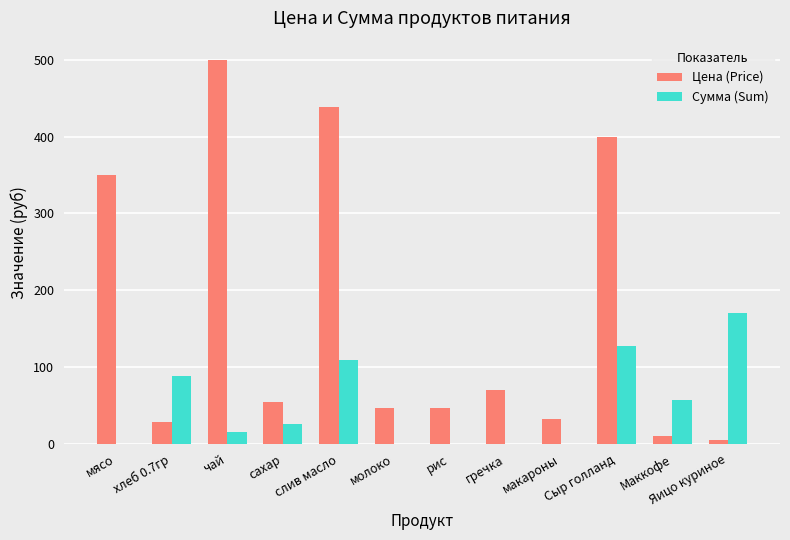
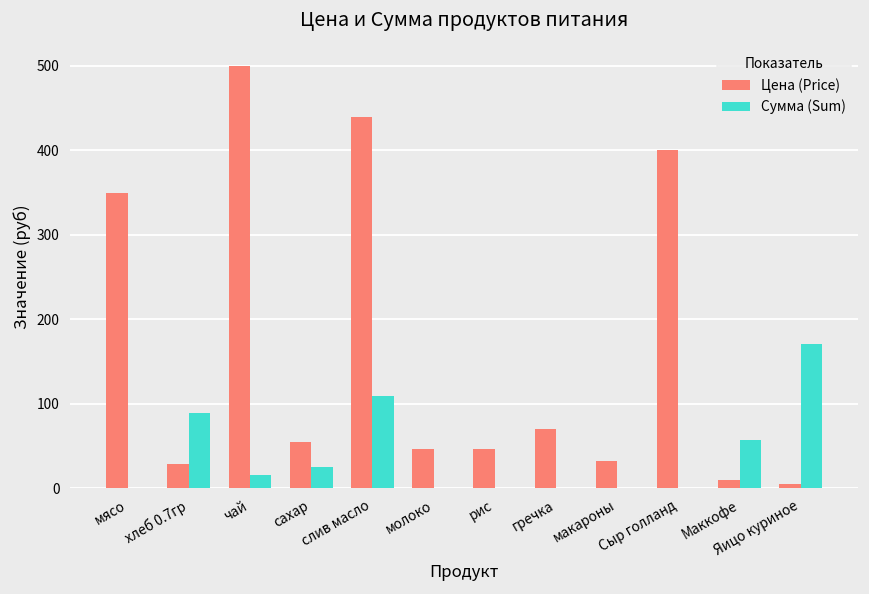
Сумма (Sum), Сыр голланд: 130 -> 0
